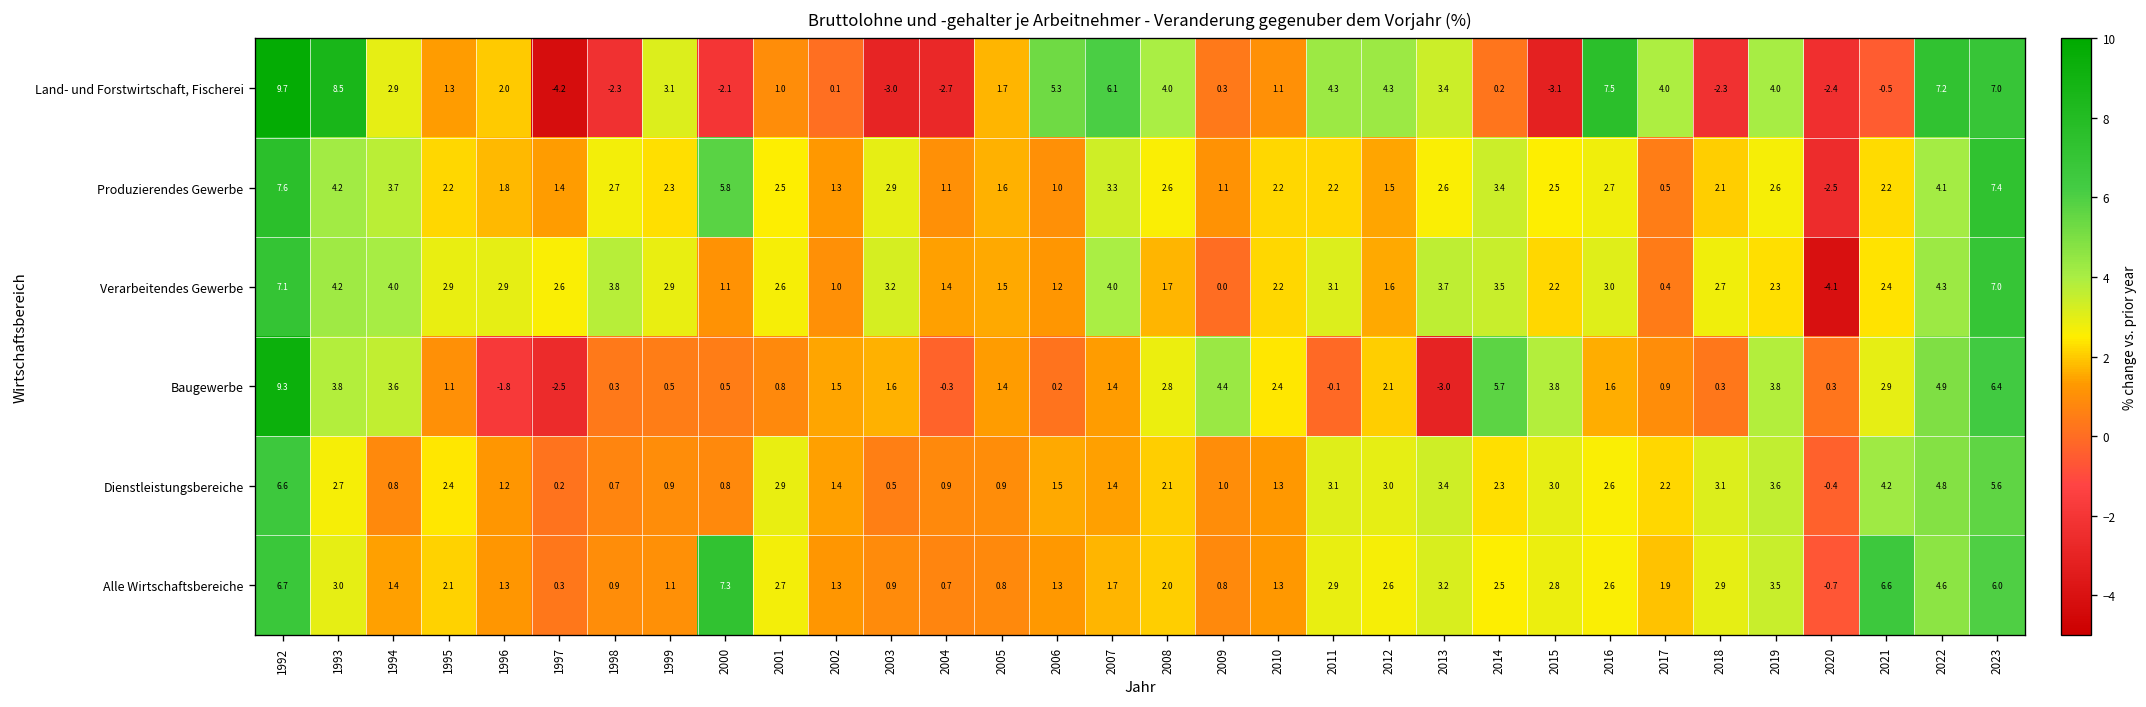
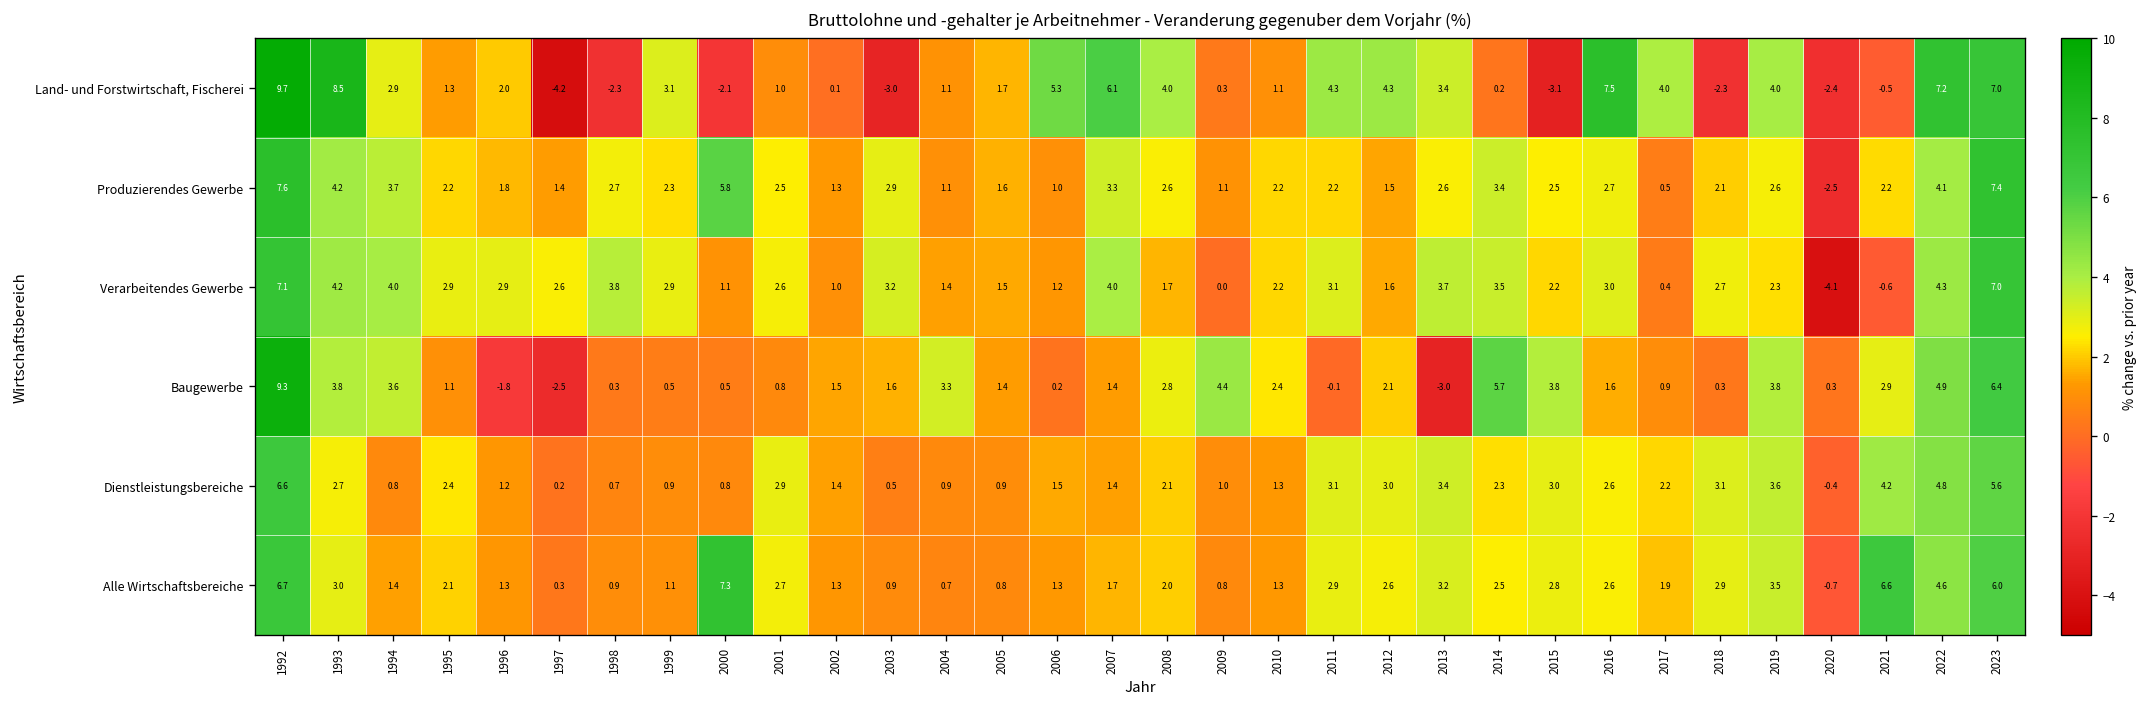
Land- und Forstwirtschaft, Fischerei, 2004: -2.7 -> 1.1
Verarbeitendes Gewerbe, 2021: 2.4 -> -0.6
Baugewerbe, 2004: -0.3 -> 3.3
